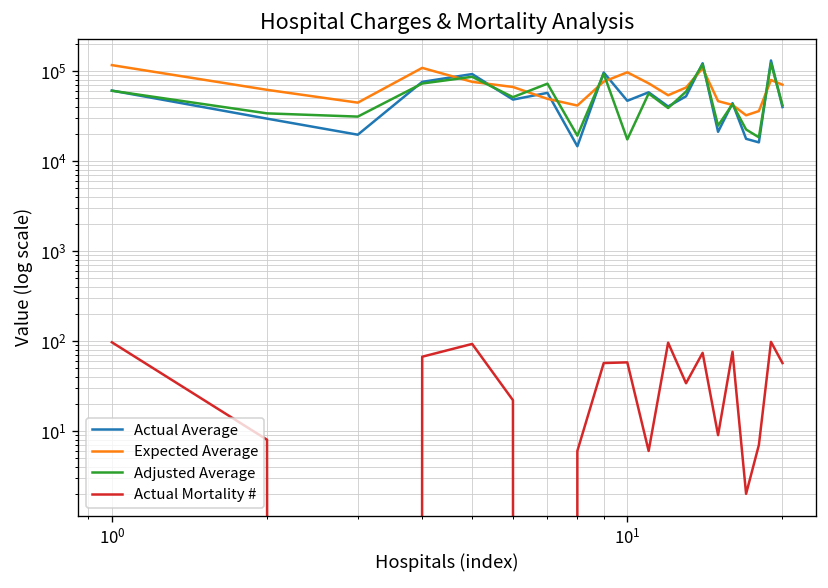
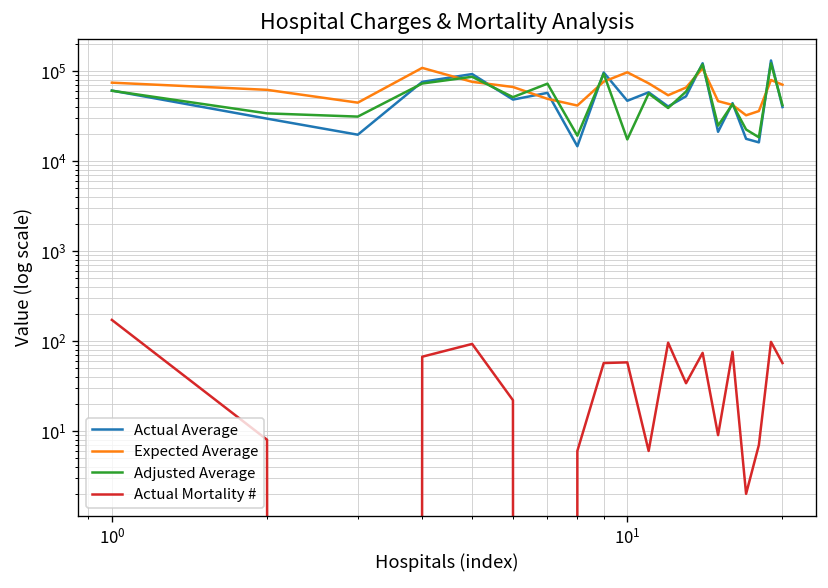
Expected Average, 10^0: 120000 -> 70000
Actual Mortality #, 10^0: 100 -> 170
